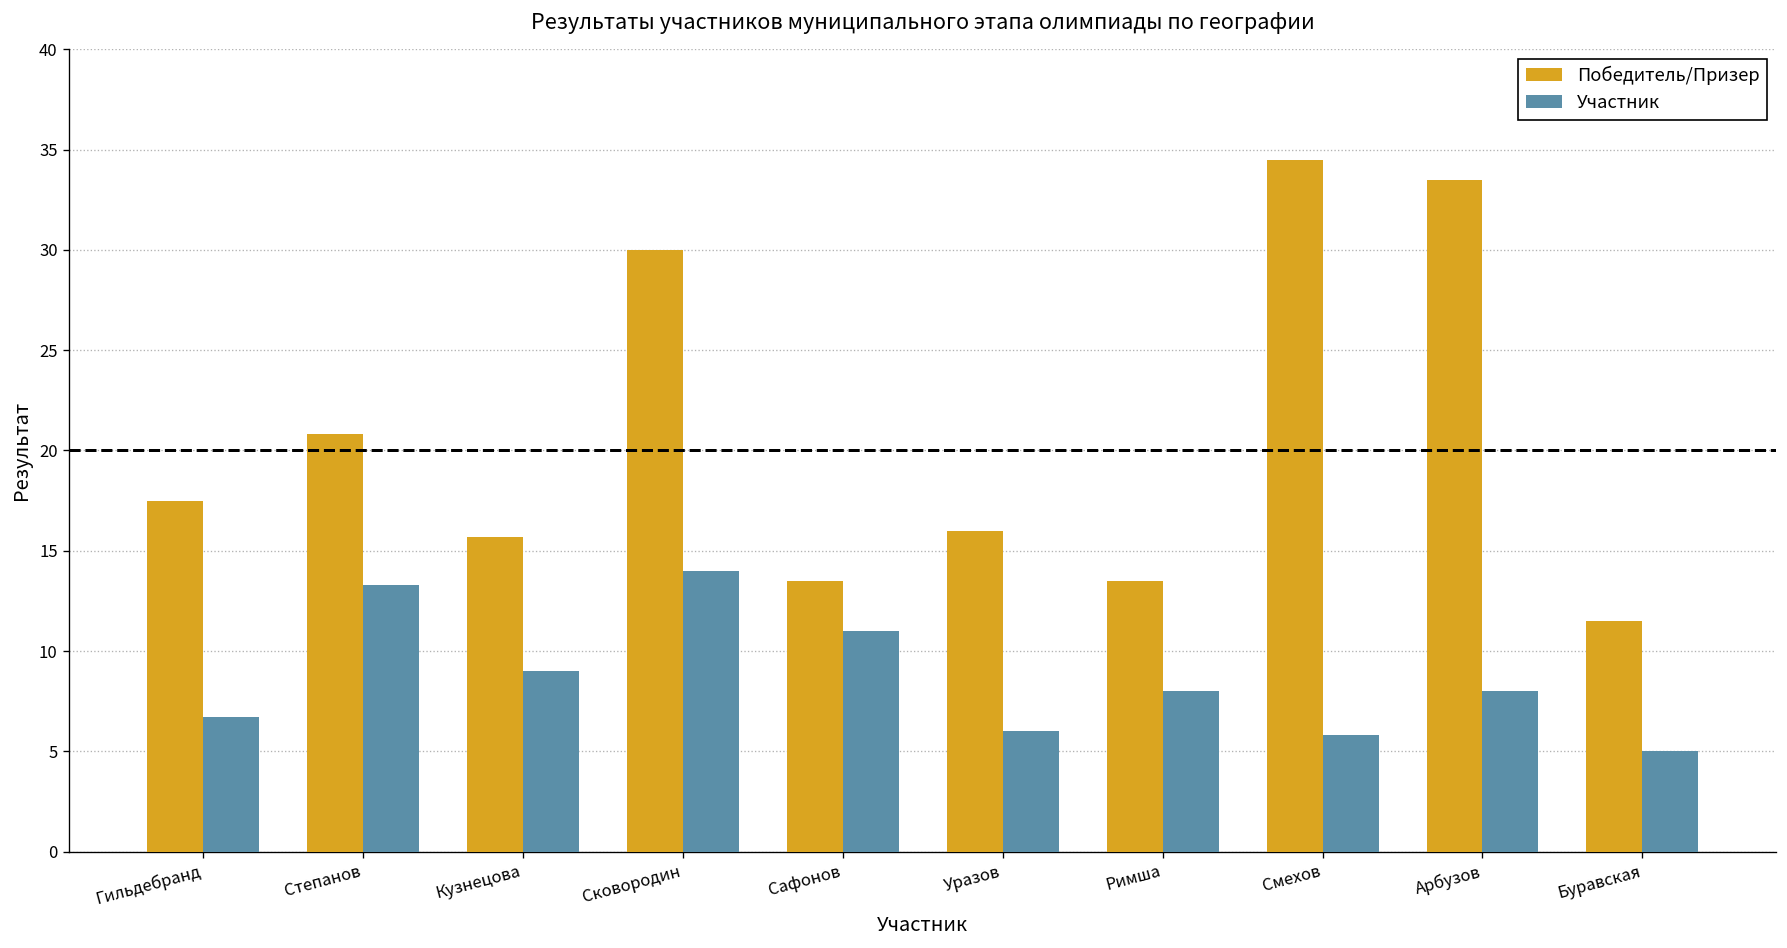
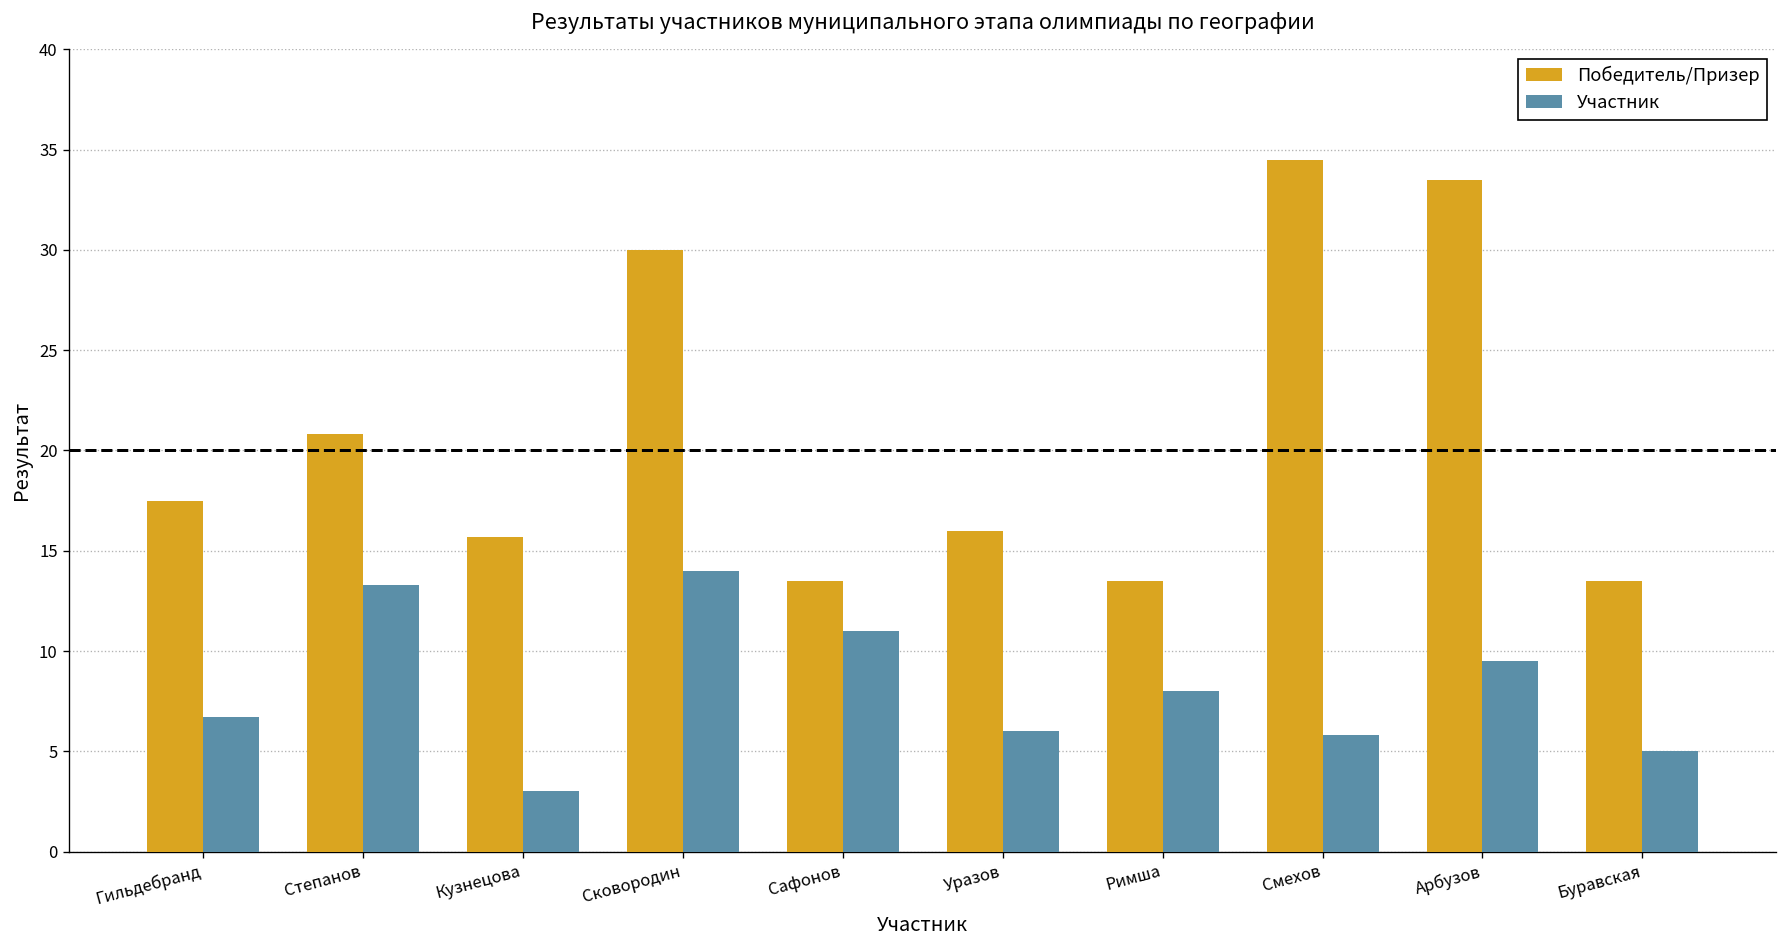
Участник, Кузнецова: 9 -> 3
Участник, Арбузов: 8.0 -> 9.5
Победитель/Призер, Буравская: 11.5 -> 13.5
